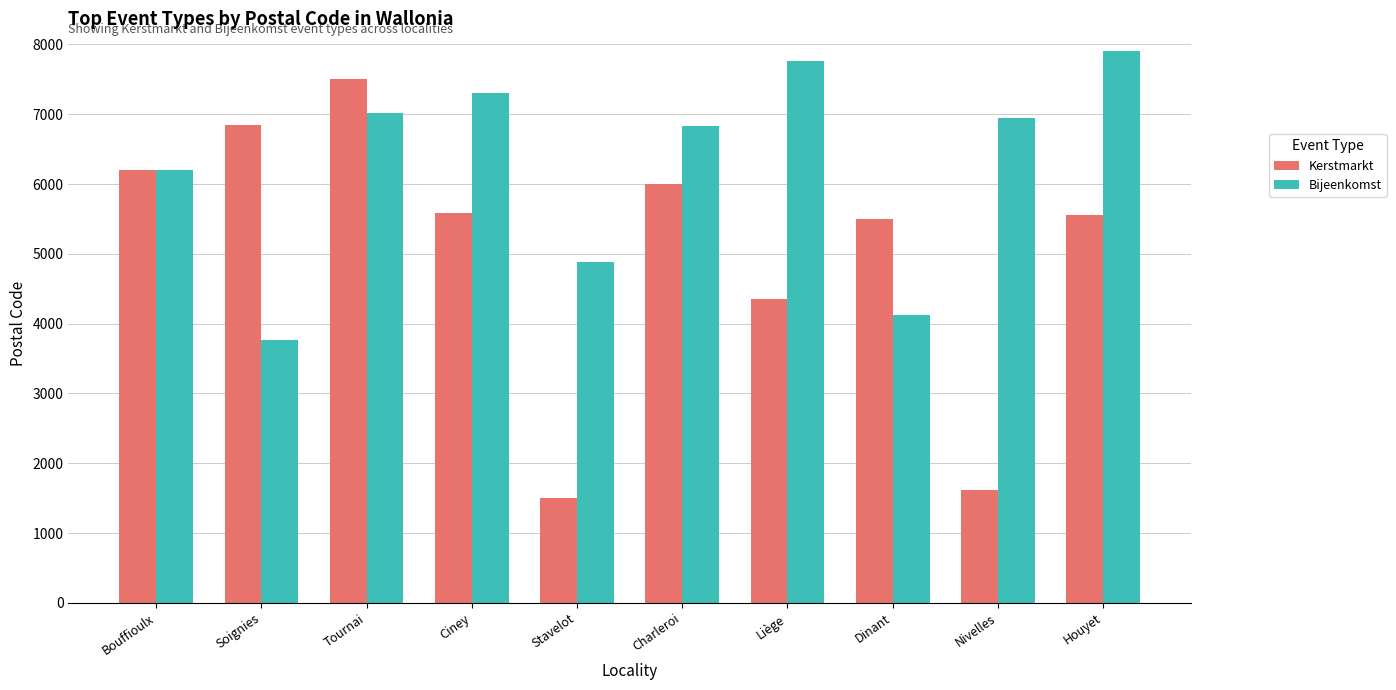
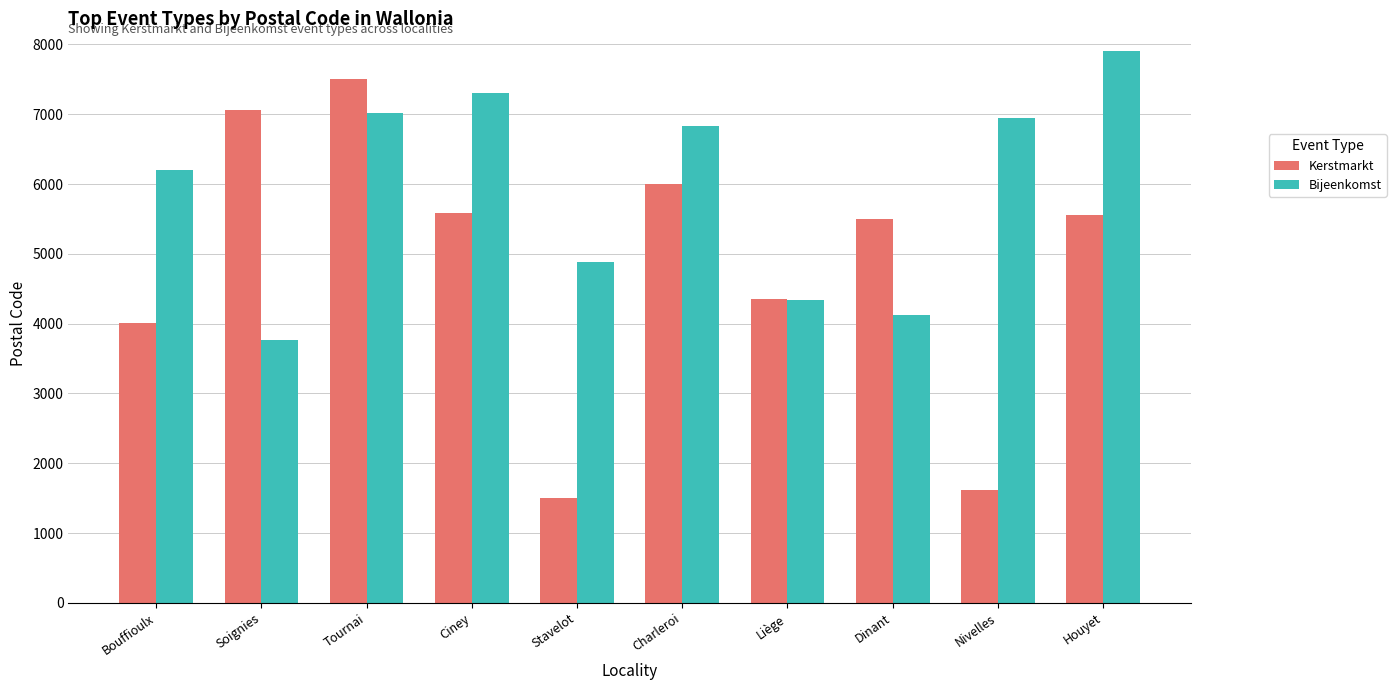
Kerstmarkt, Bouffioulx: 6200 -> 4000
Kerstmarkt, Soignies: 6800 -> 7100
Bijeenkomst, Liège: 7800 -> 4300
